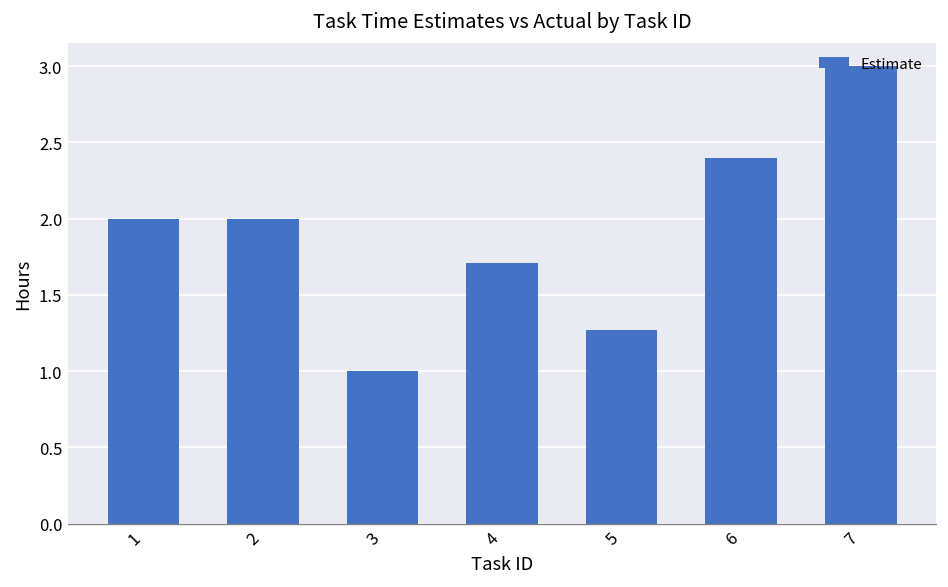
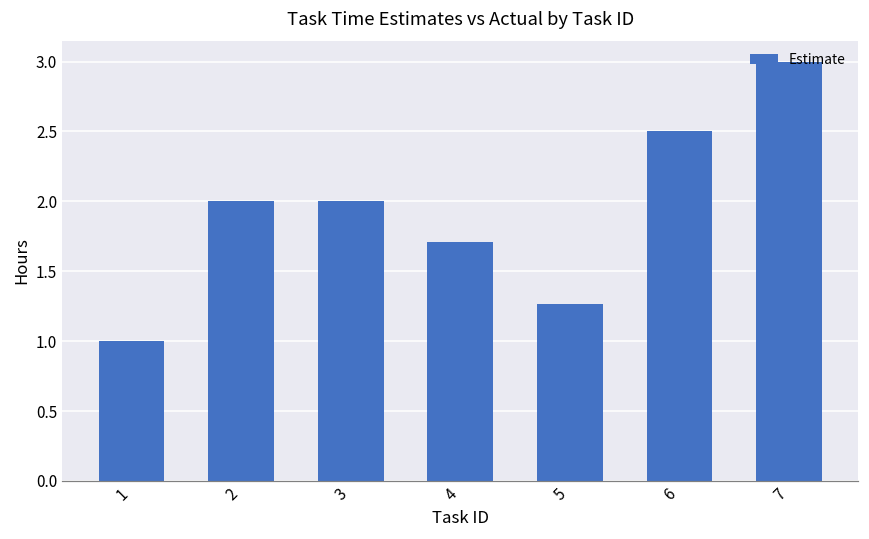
1: 2 -> 1
3: 1 -> 2
6: 2.4 -> 2.5
